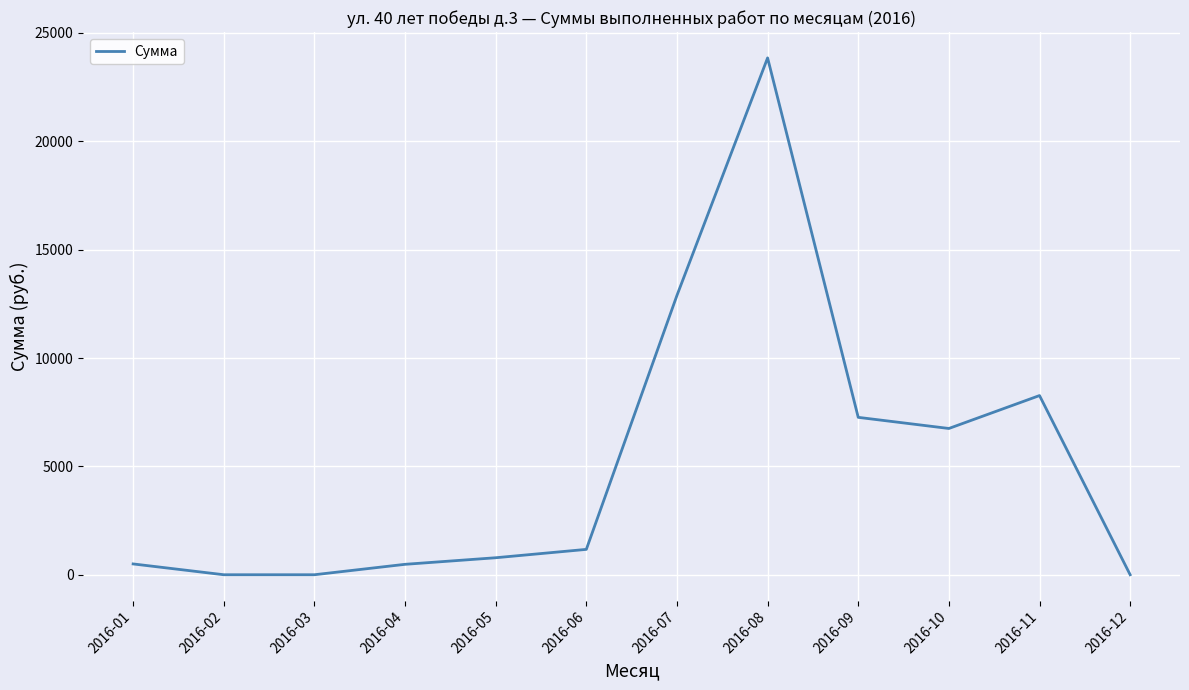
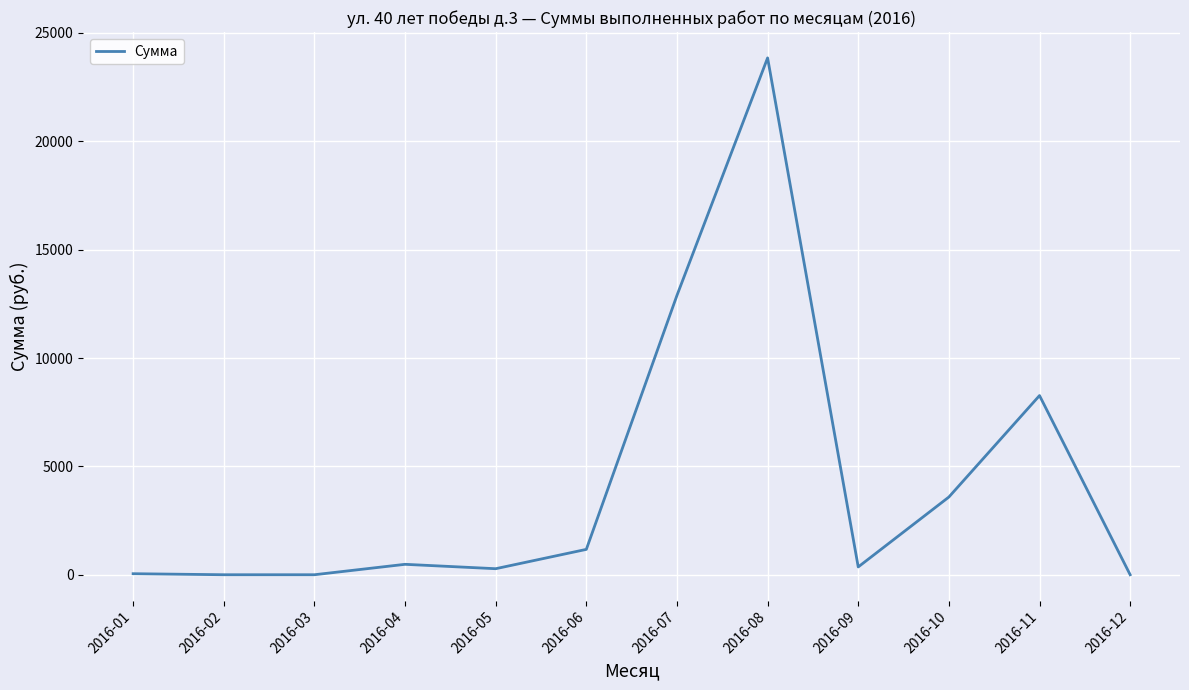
2016-01: 500 -> 0
2016-05: 800 -> 300
2016-09: 7300 -> 400
2016-10: 6700 -> 3600
